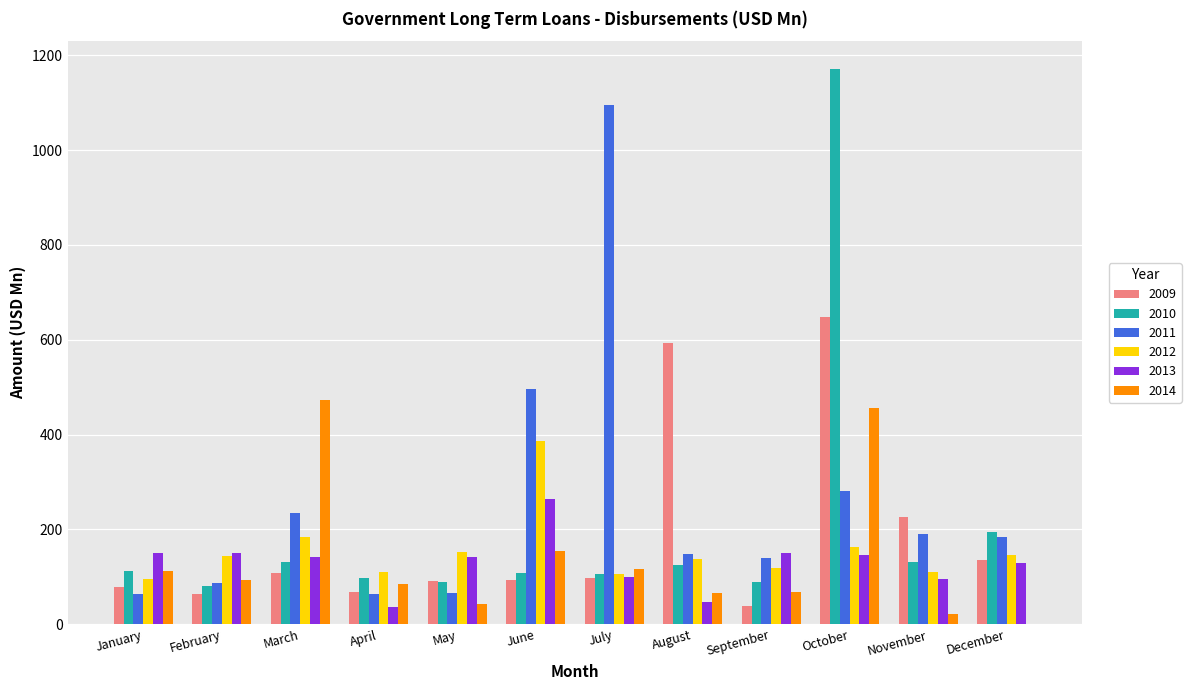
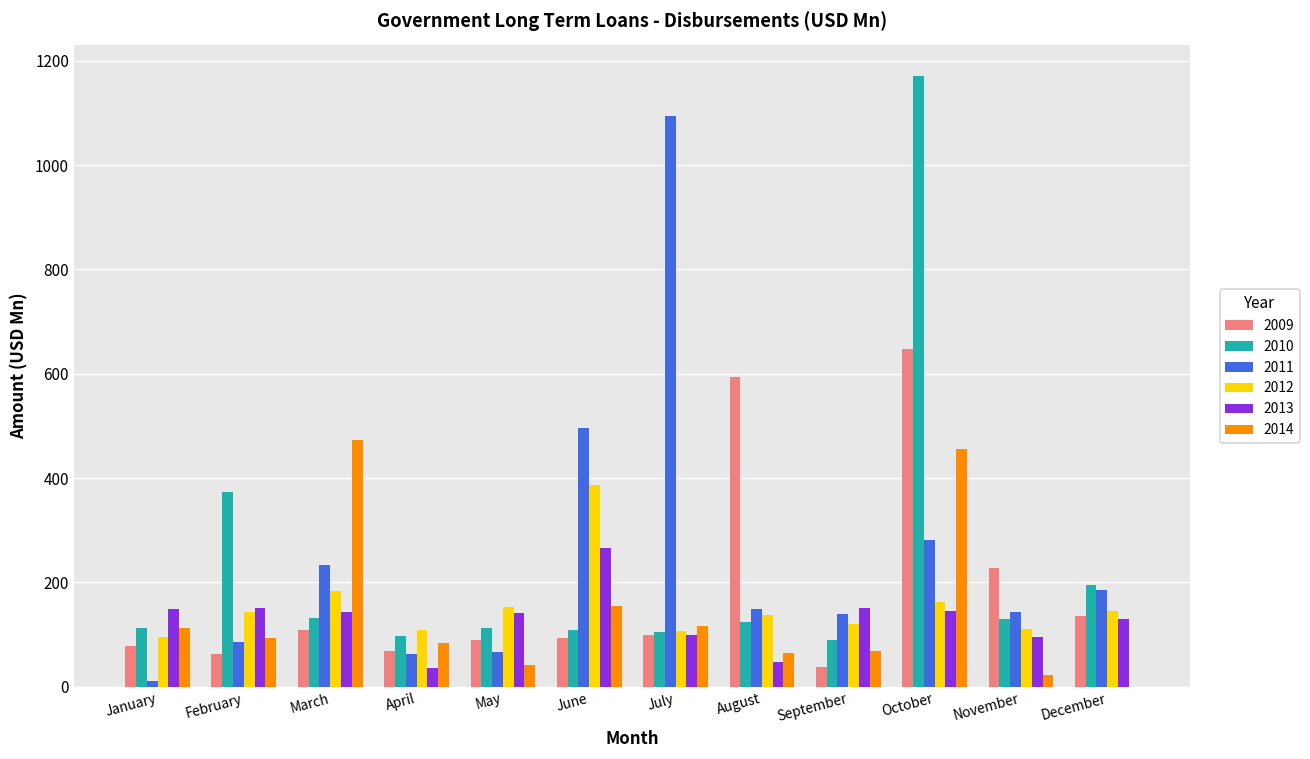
2011, January: 60 -> 10
2010, February: 80 -> 370
2010, May: 90 -> 110
2011, November: 190 -> 140
